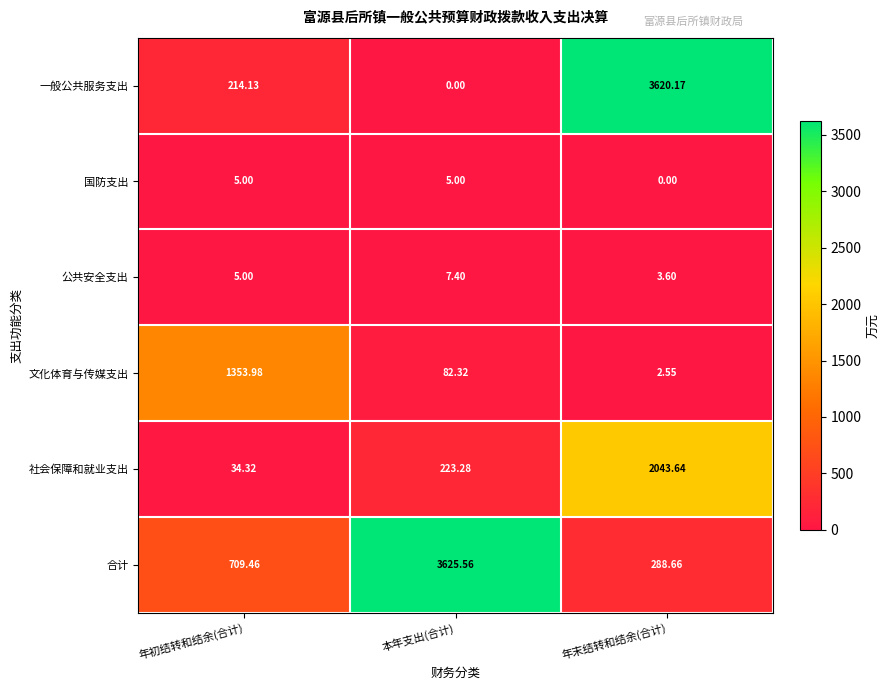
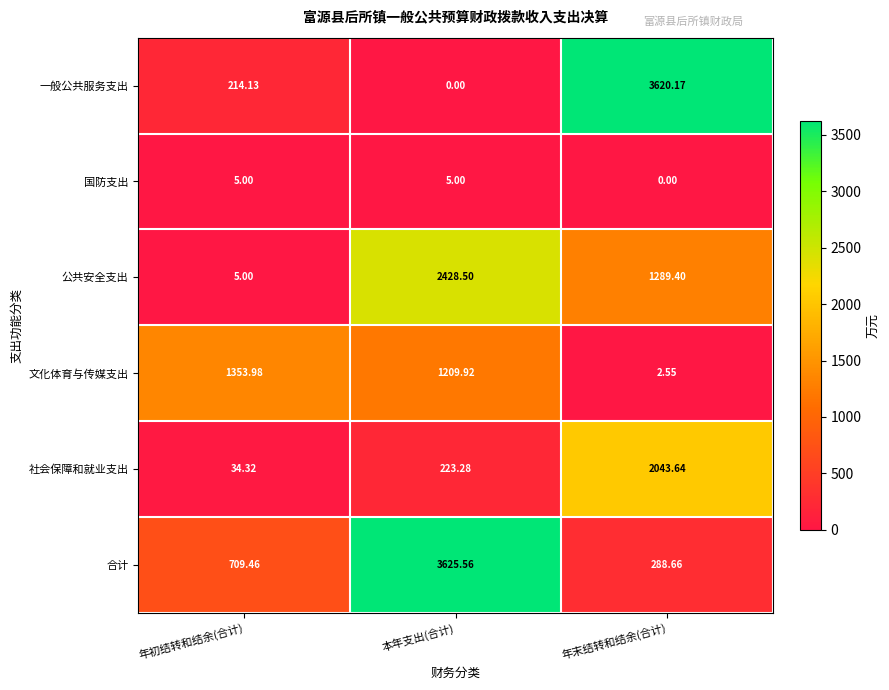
公共安全支出, 本年支出(合计): 7.40 -> 2428.50
公共安全支出, 年末结转和结余(合计): 3.60 -> 1289.40
文化体育与传媒支出, 本年支出(合计): 82.32 -> 1209.92
